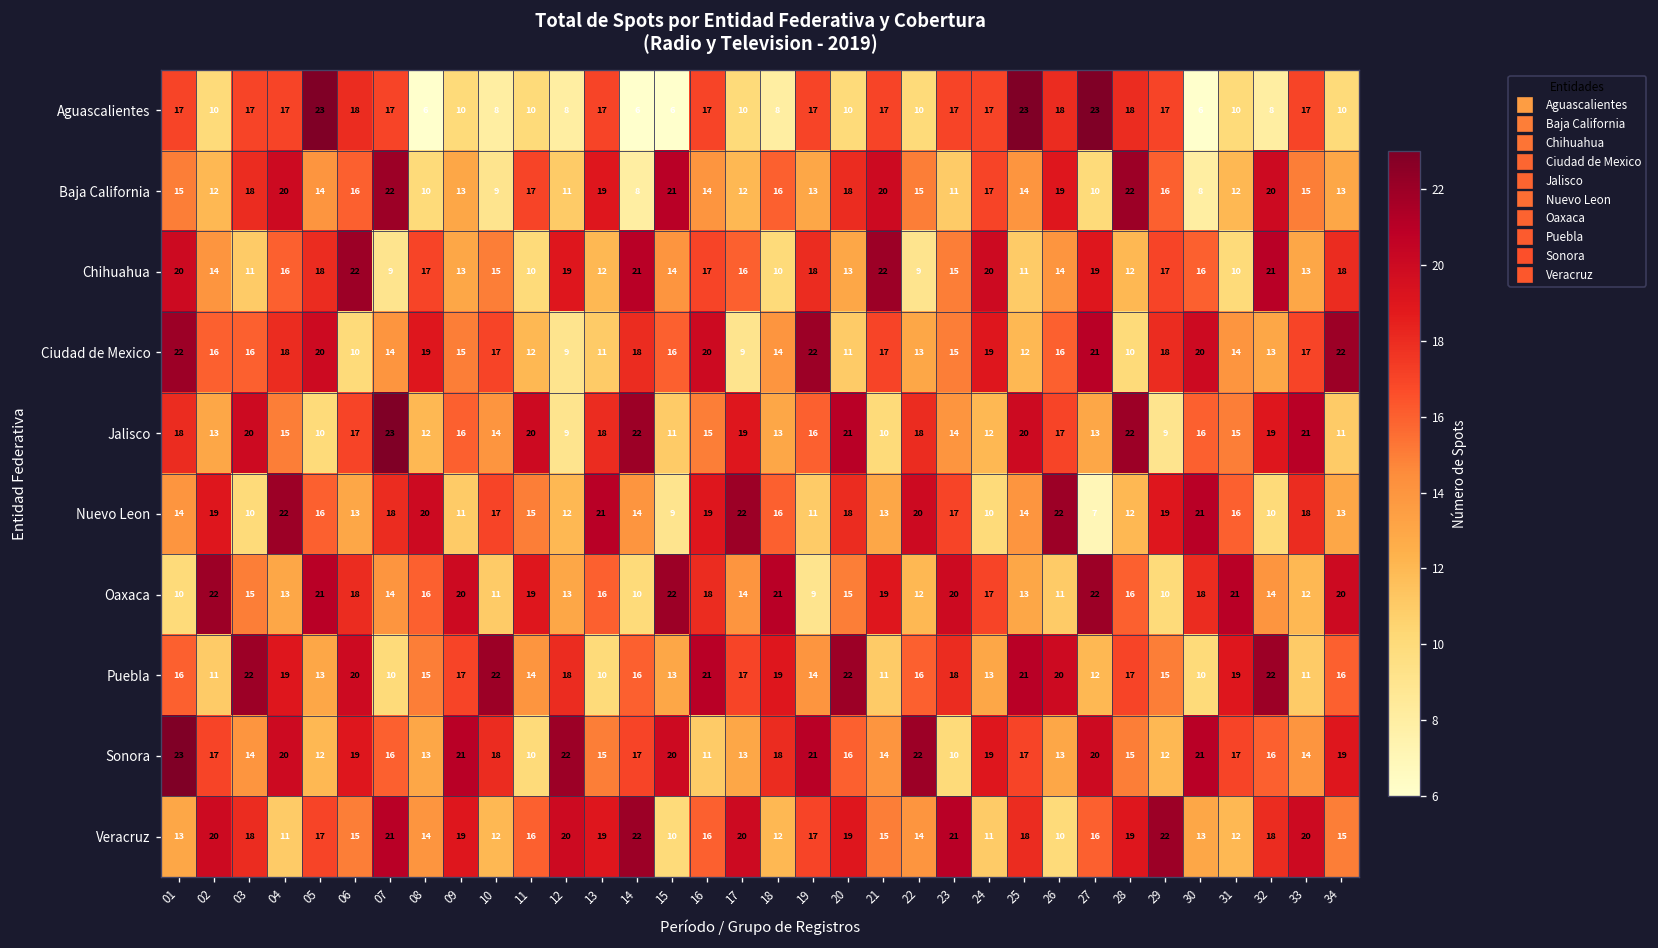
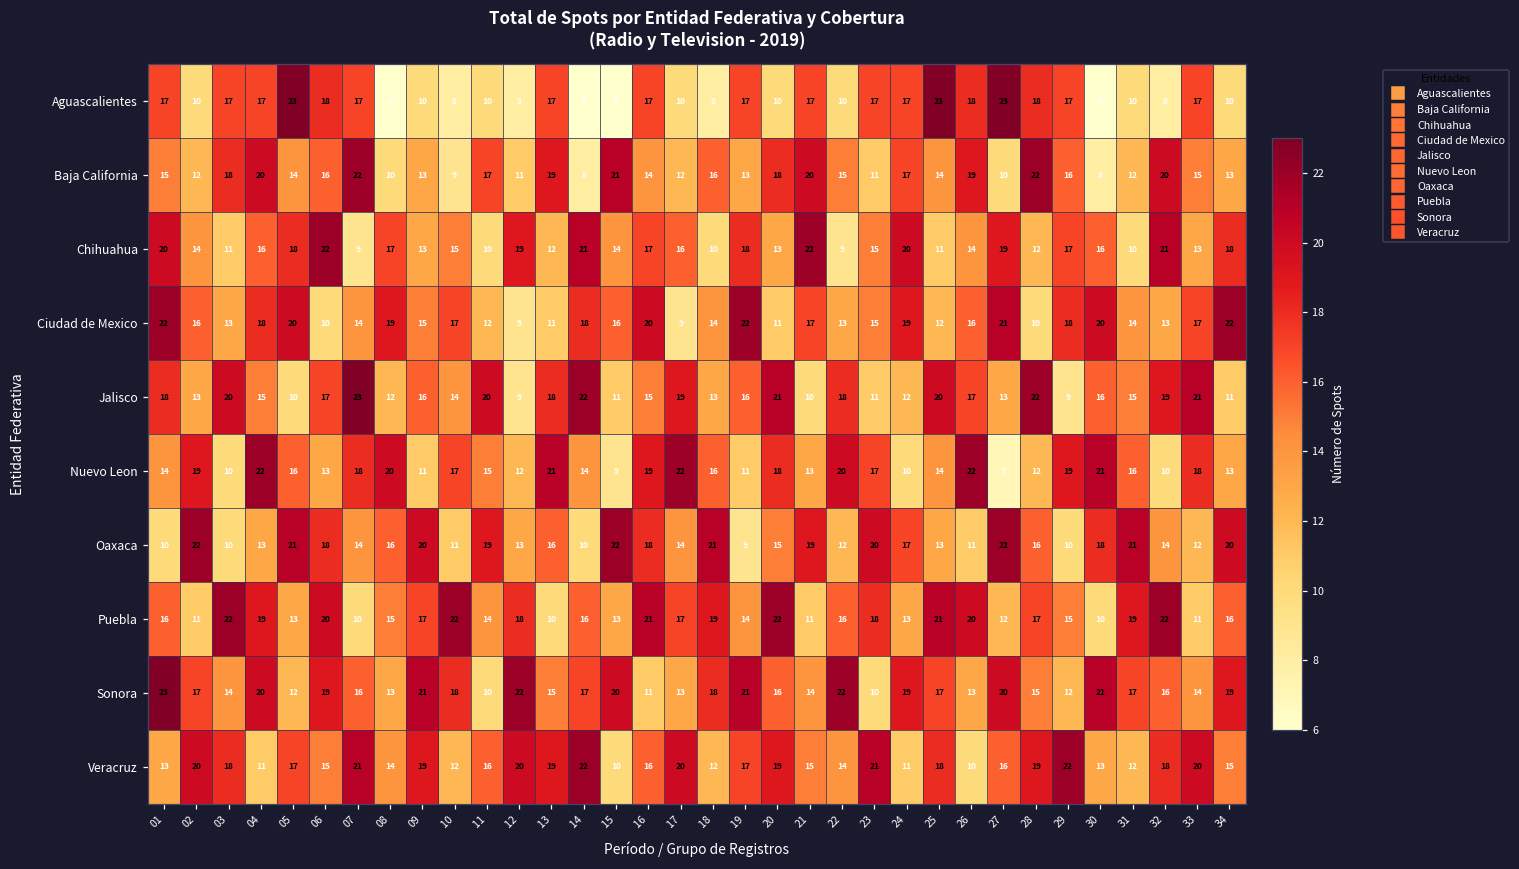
Ciudad de Mexico, 03: 16 -> 13
Jalisco, 23: 14 -> 11
Oaxaca, 03: 15 -> 10
